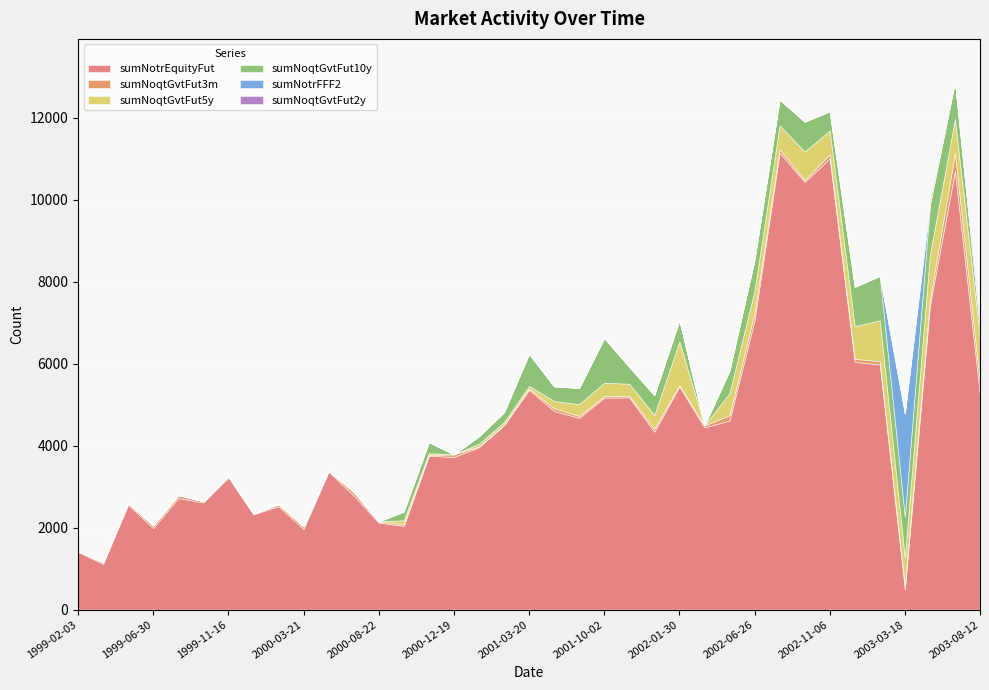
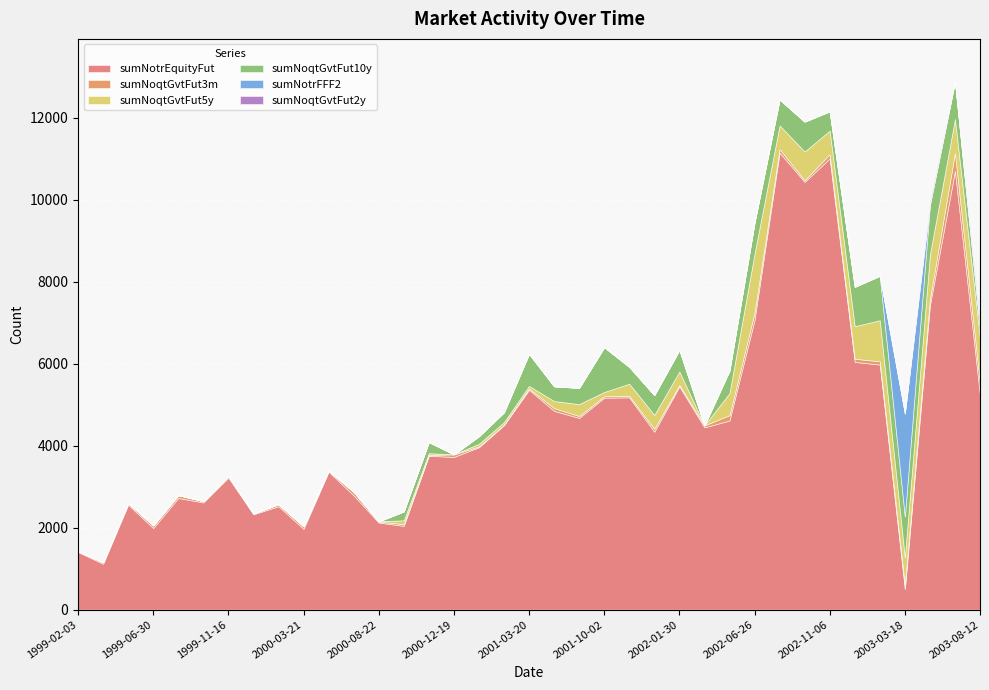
sumNoqtGvtFut5y, 2001-10-02: 300 -> 100
sumNoqtGvtFut5y, 2002-01-30: 1100 -> 300
sumNoqtGvtFut5y, 2002-06-26: 500 -> 1400
